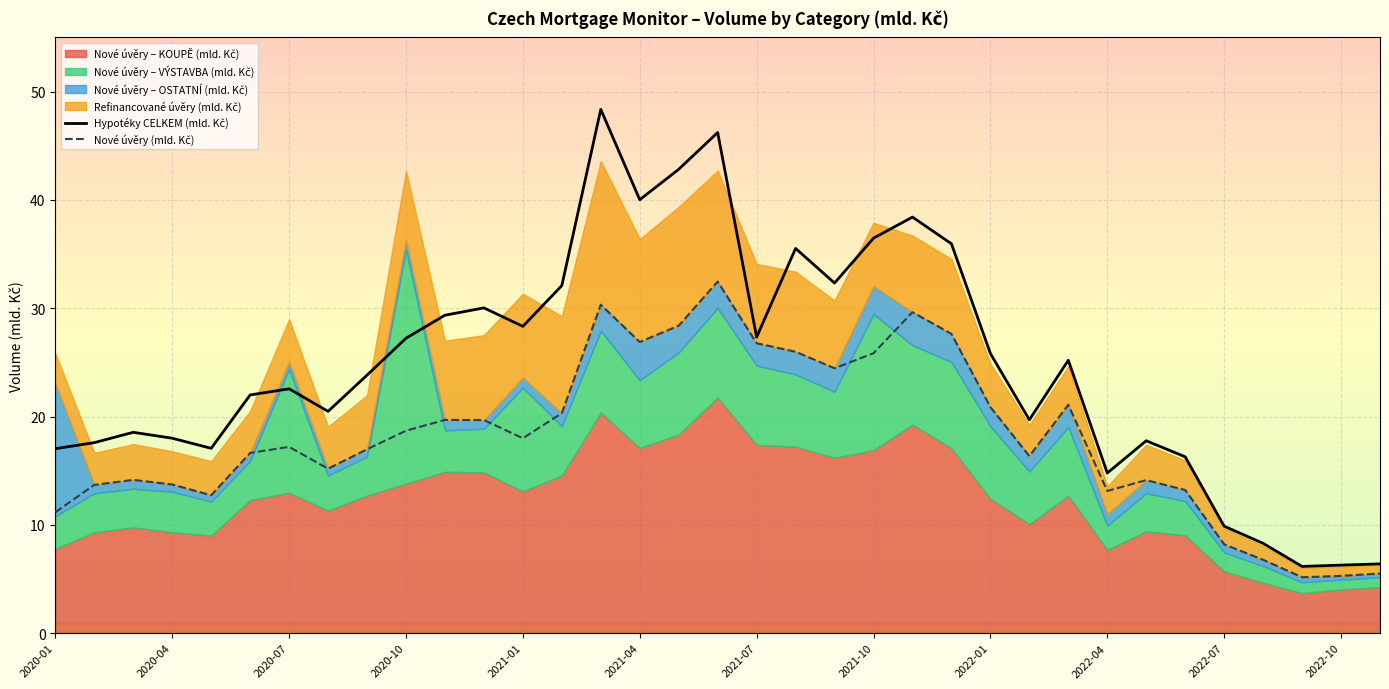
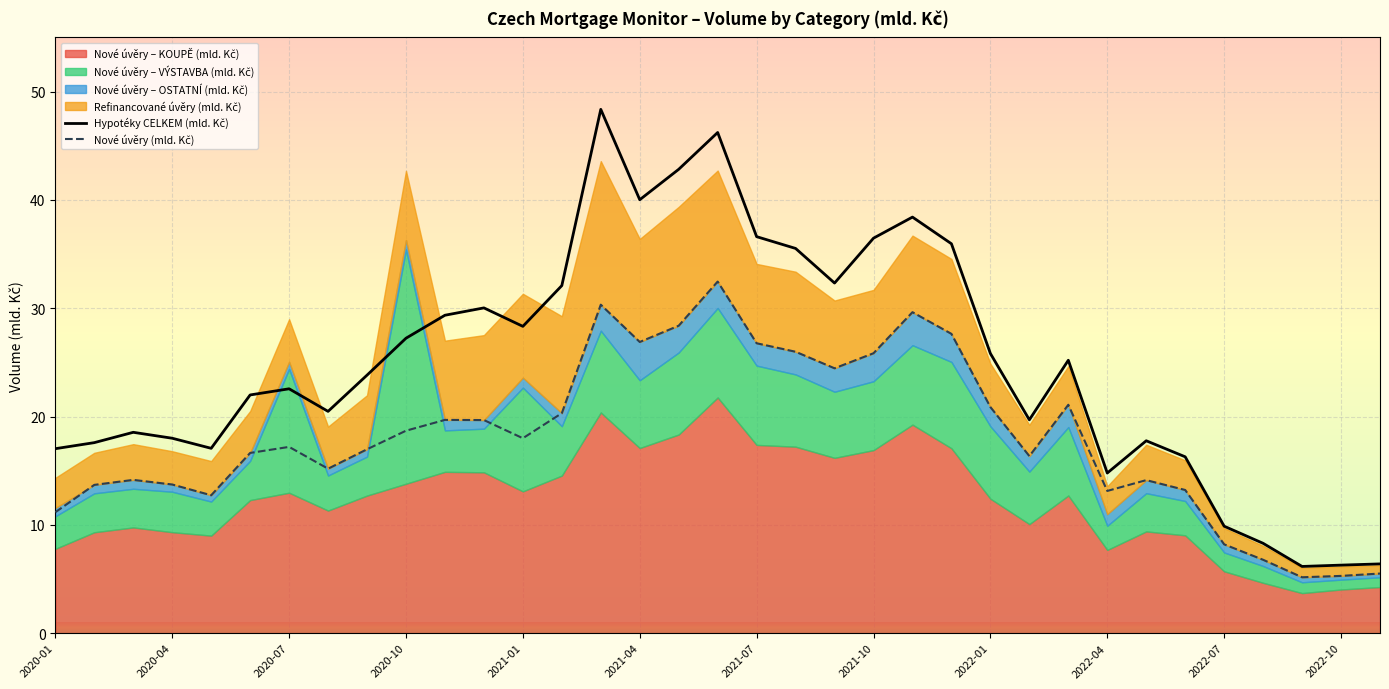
Nové úvěry – OSTATNÍ (mld. Kč), 2020-01: 12.3 -> 0.8
Hypotéky CELKEM (mld. Kč), 2021-07: 27.3 -> 36.6
Nové úvěry – VÝSTAVBA (mld. Kč), 2021-10: 12.6 -> 6.4
